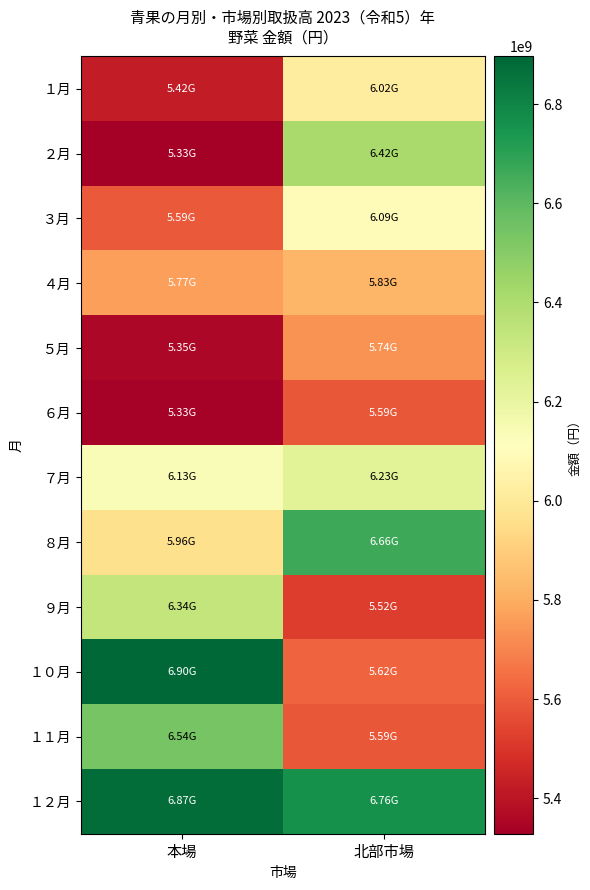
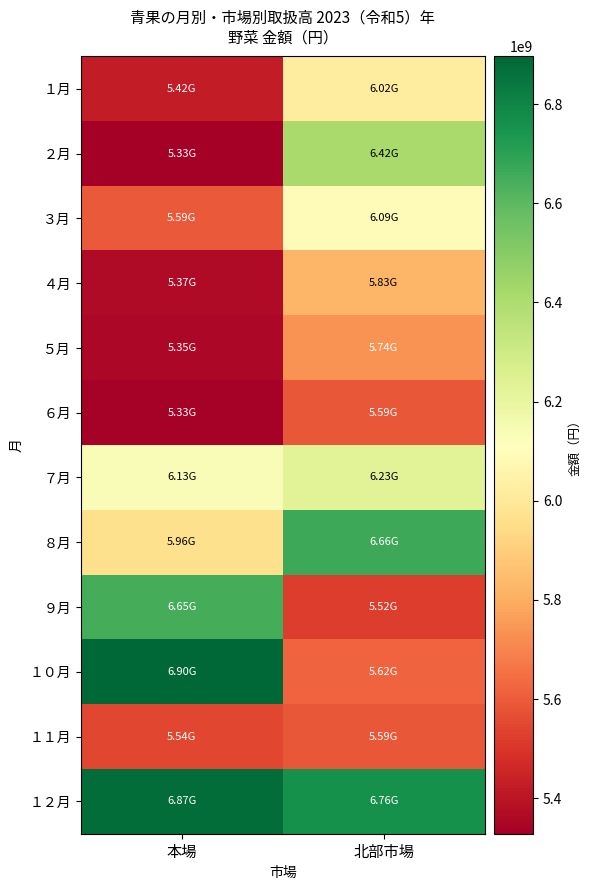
４月, 本場: 5.77G -> 5.37G
９月, 本場: 6.34G -> 6.65G
１１月, 本場: 6.54G -> 5.54G
